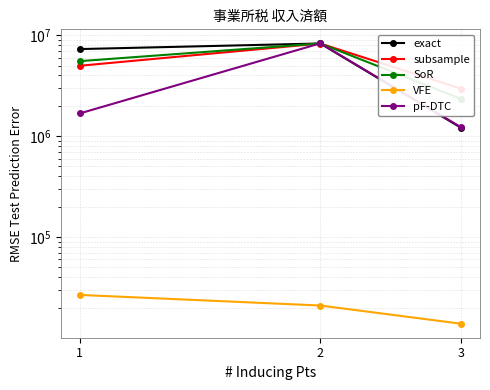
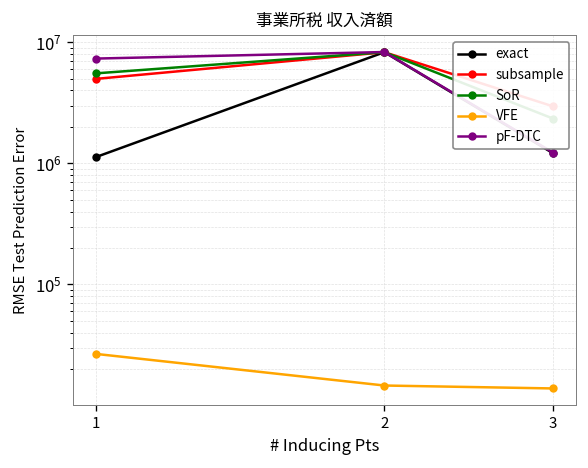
exact, 1: 7000000 -> 1100000
pF-DTC, 1: 1700000 -> 7000000
VFE, 2: 21000 -> 15000
